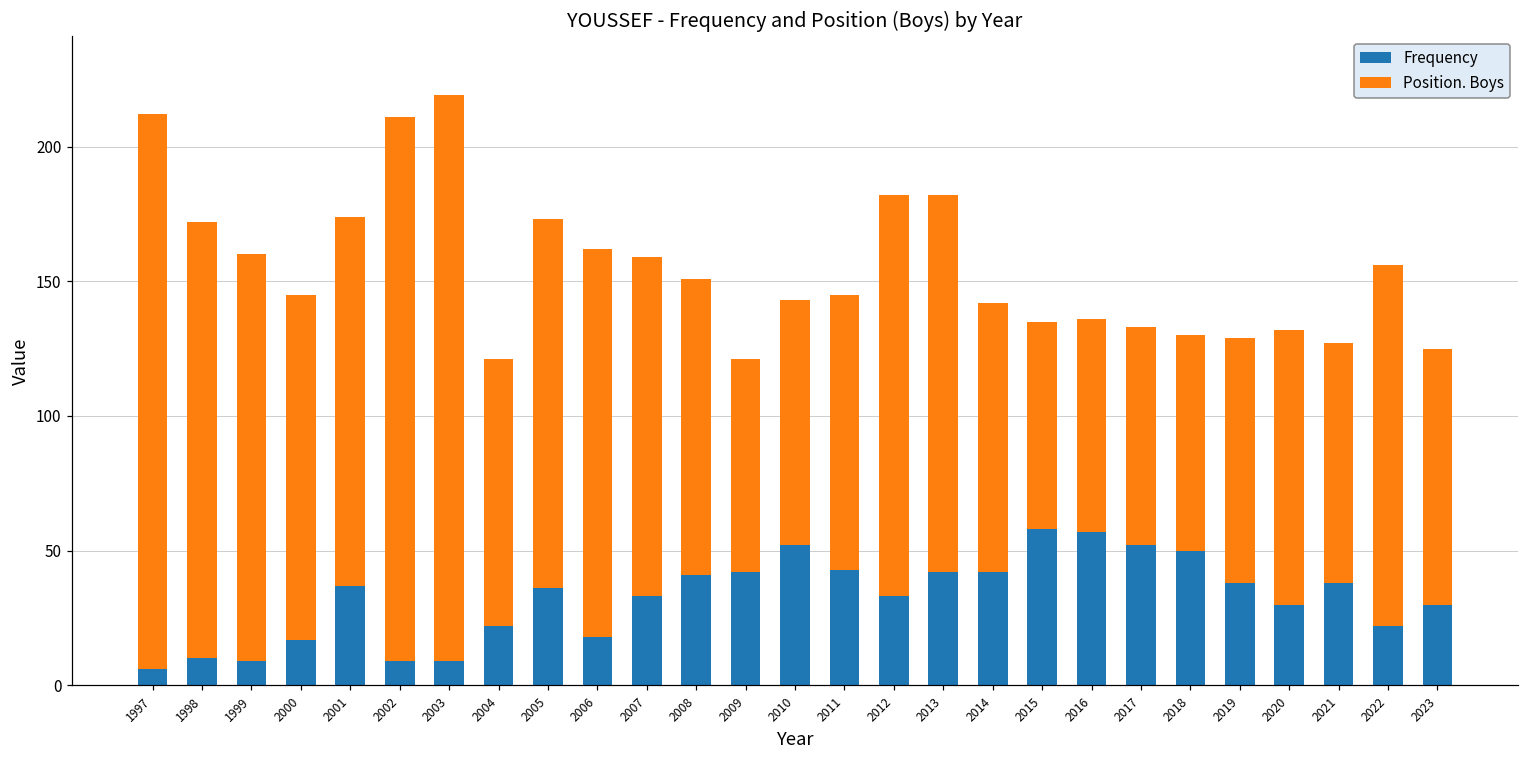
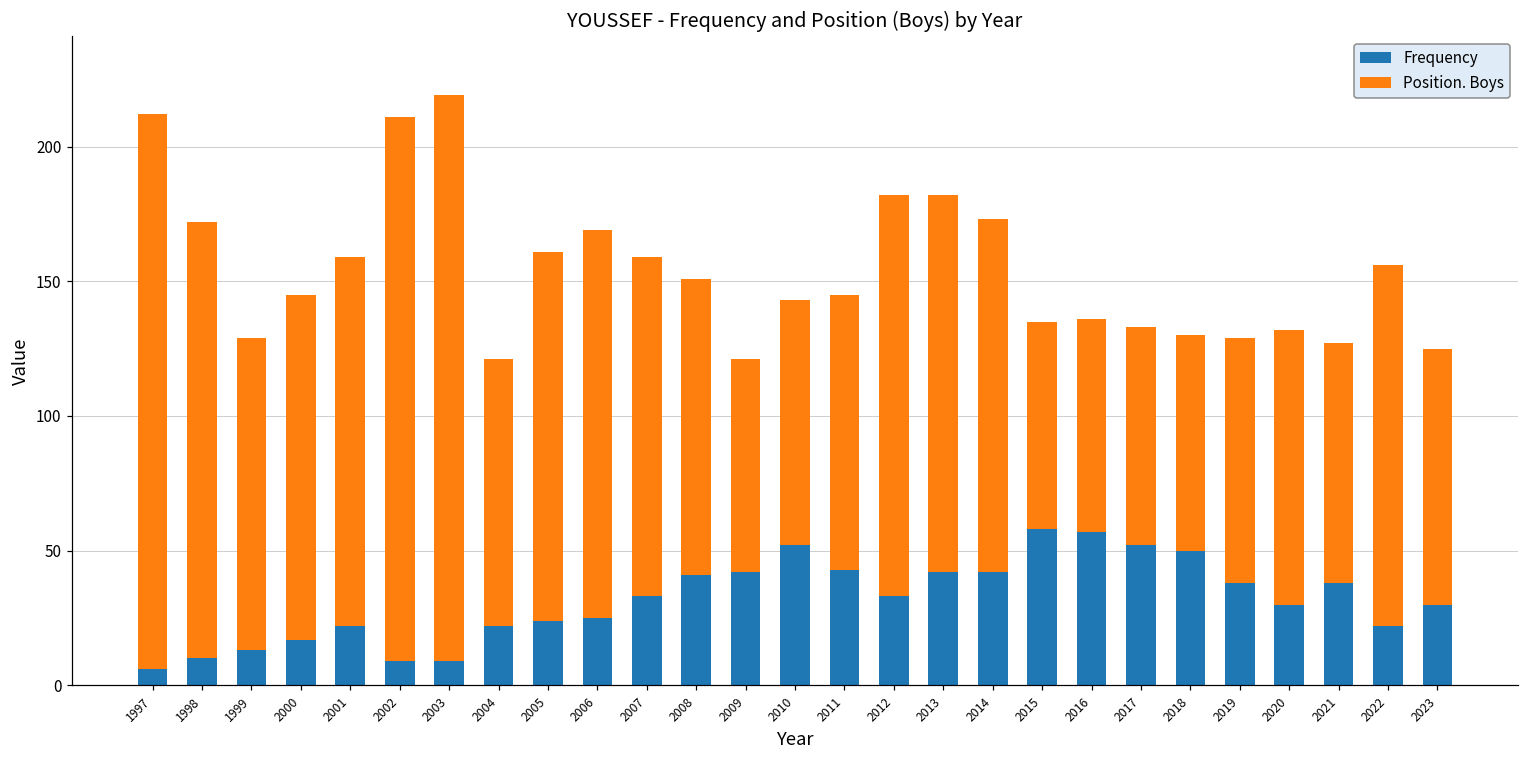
Frequency, 1999: 9 -> 13
Position. Boys, 1999: 151 -> 116
Frequency, 2001: 37 -> 22
Frequency, 2005: 36 -> 24
Frequency, 2006: 18 -> 25
Position. Boys, 2014: 100 -> 131
